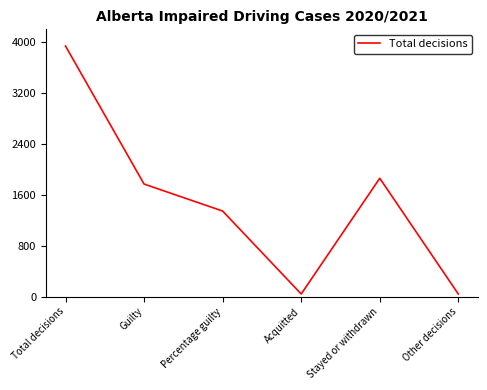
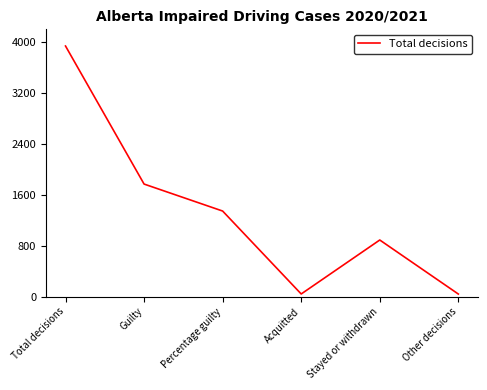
Stayed or withdrawn: 1900 -> 900
